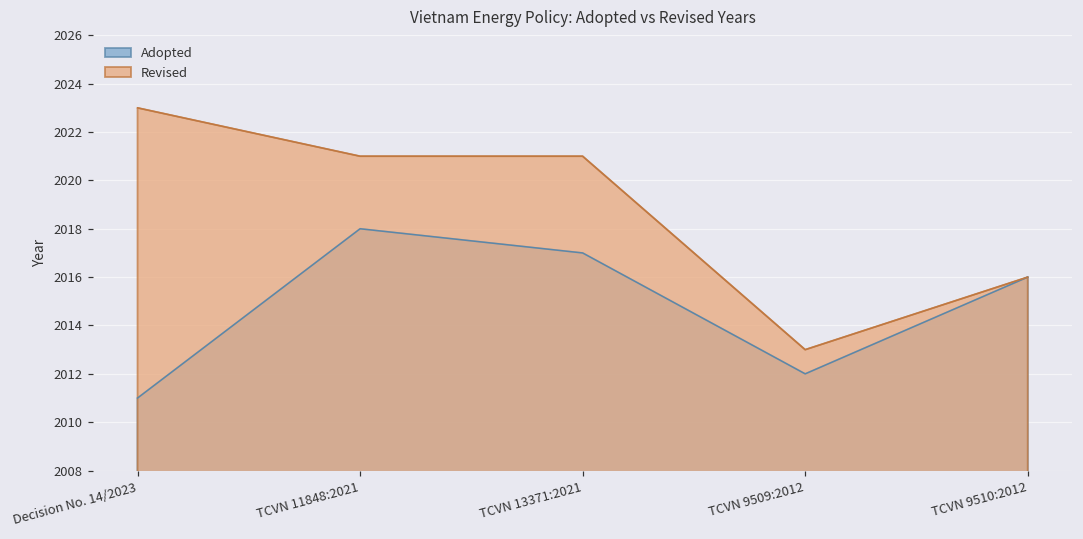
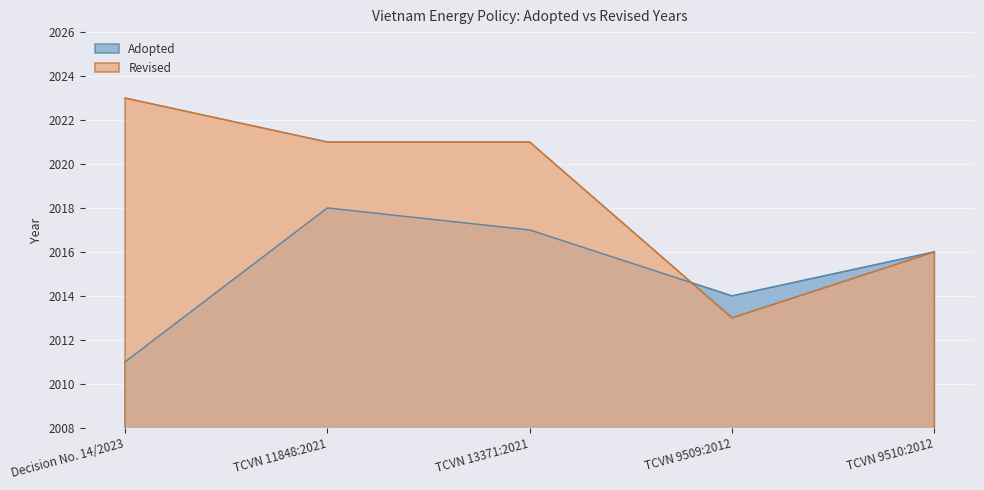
Adopted, TCVN 9509:2012: 2012 -> 2014
